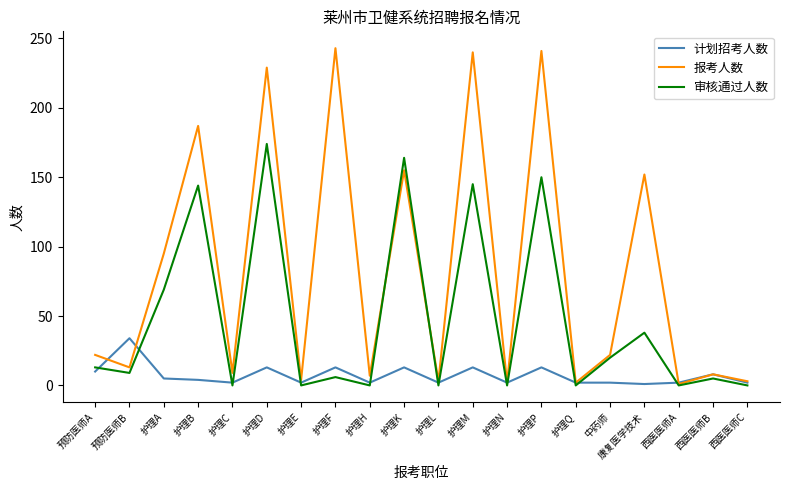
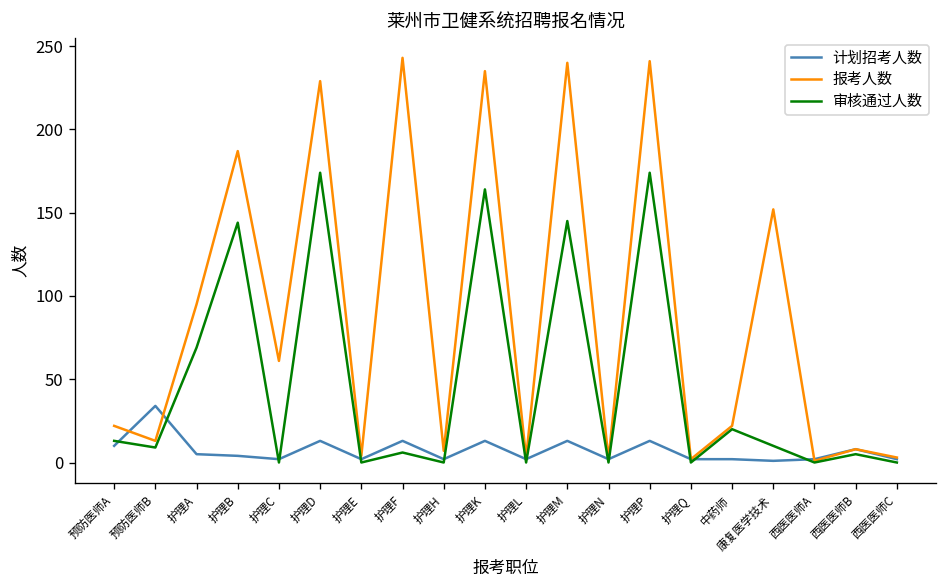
报考人数, 护理C: 9 -> 61
报考人数, 护理K: 155 -> 235
审核通过人数, 护理P: 150 -> 174
审核通过人数, 康复医学技术: 38 -> 10
